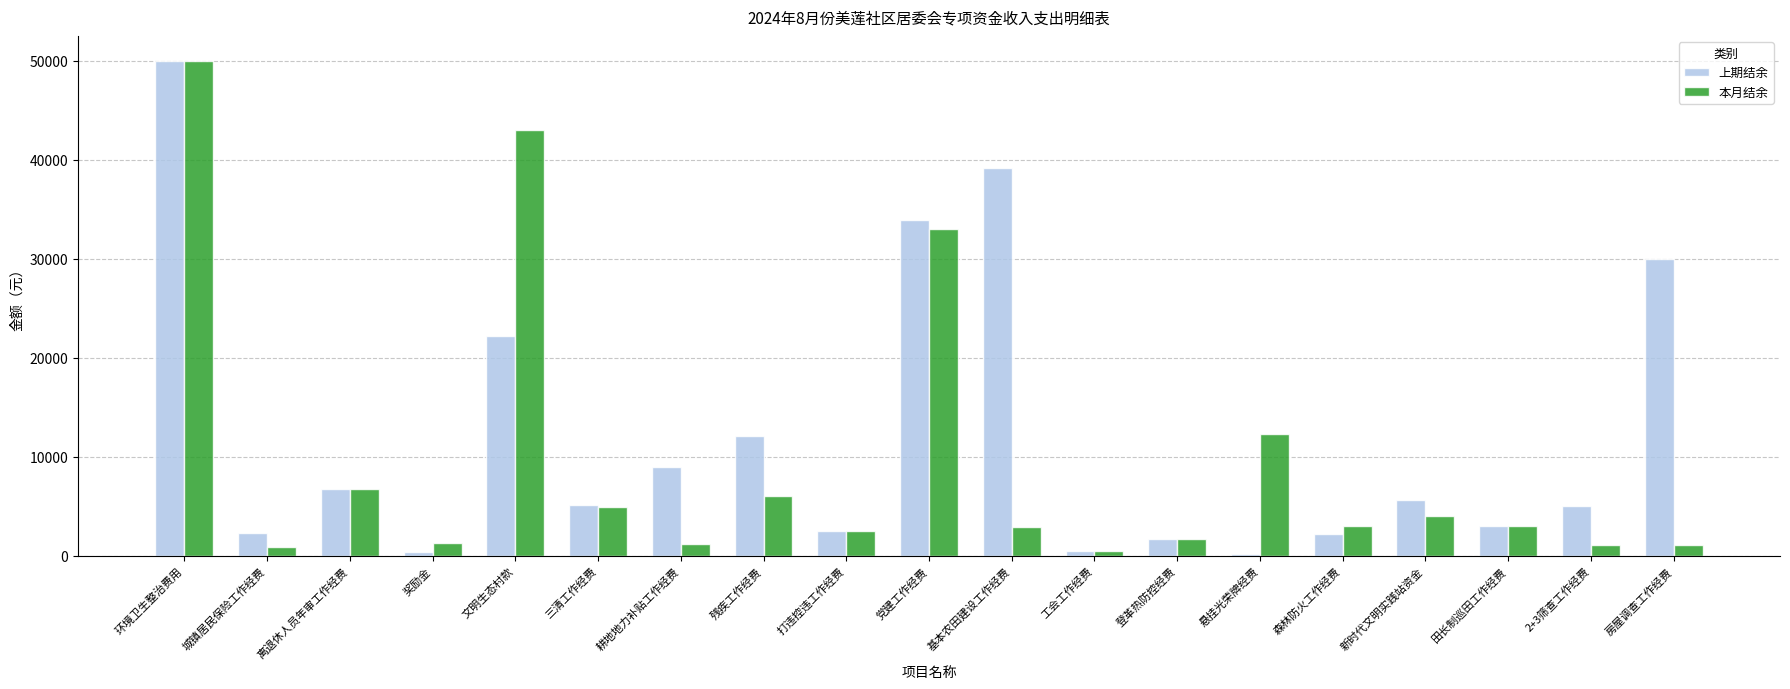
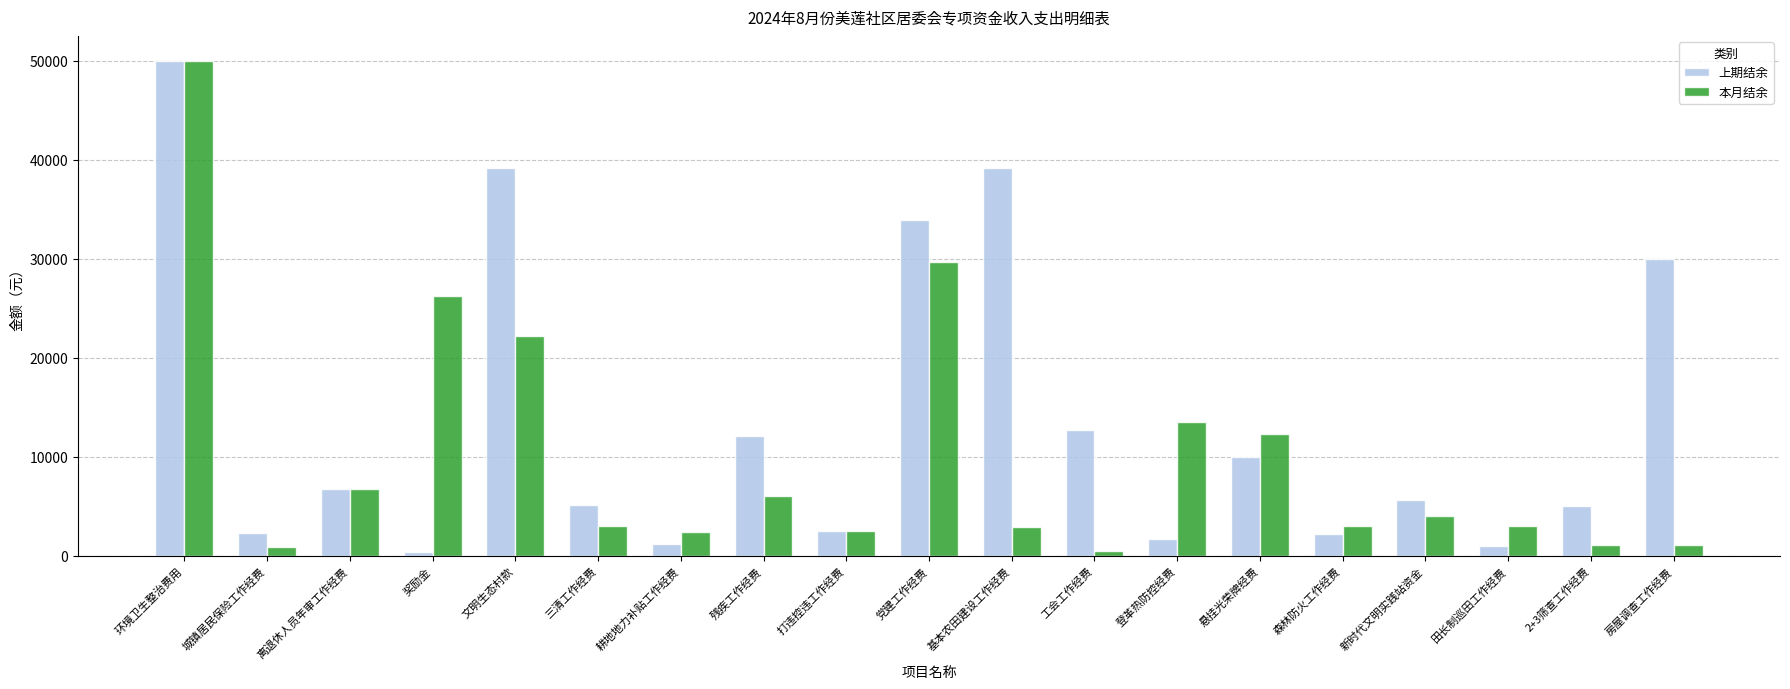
本月结余, 奖励金: 1000 -> 26000
上期结余, 文明生态村款: 22000 -> 39000
本月结余, 文明生态村款: 43000 -> 22000
本月结余, 三清工作经费: 5000 -> 3000
上期结余, 耕地地力补贴工作经费: 9000 -> 1000
本月结余, 耕地地力补贴工作经费: 1000 -> 2000
本月结余, 党建工作经费: 33000 -> 30000
上期结余, 工会工作经费: 0 -> 13000
本月结余, 登革热防控经费: 2000 -> 13000
上期结余, 悬挂光荣牌经费: 0 -> 10000
上期结余, 田长制巡田工作经费: 3000 -> 1000
